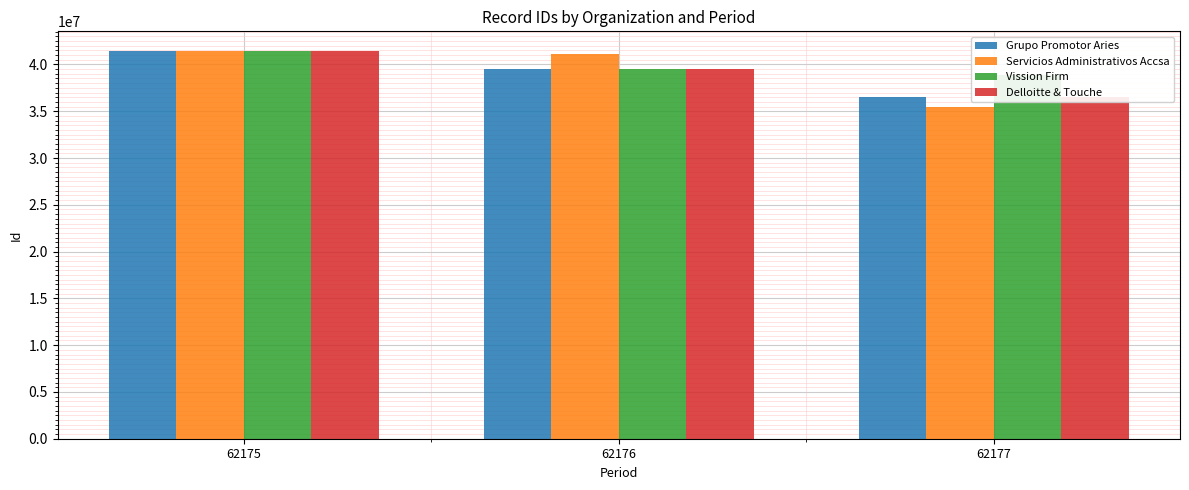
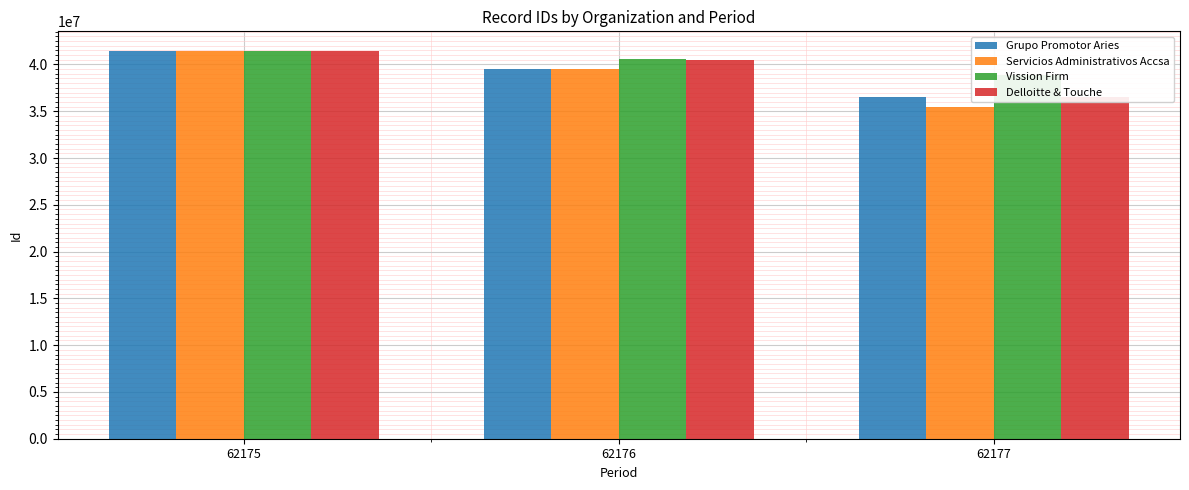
Servicios Administrativos Accsa, 62176: 41000000 -> 39000000
Vission Firm, 62176: 39000000 -> 41000000
Delloitte & Touche, 62176: 39000000 -> 41000000
